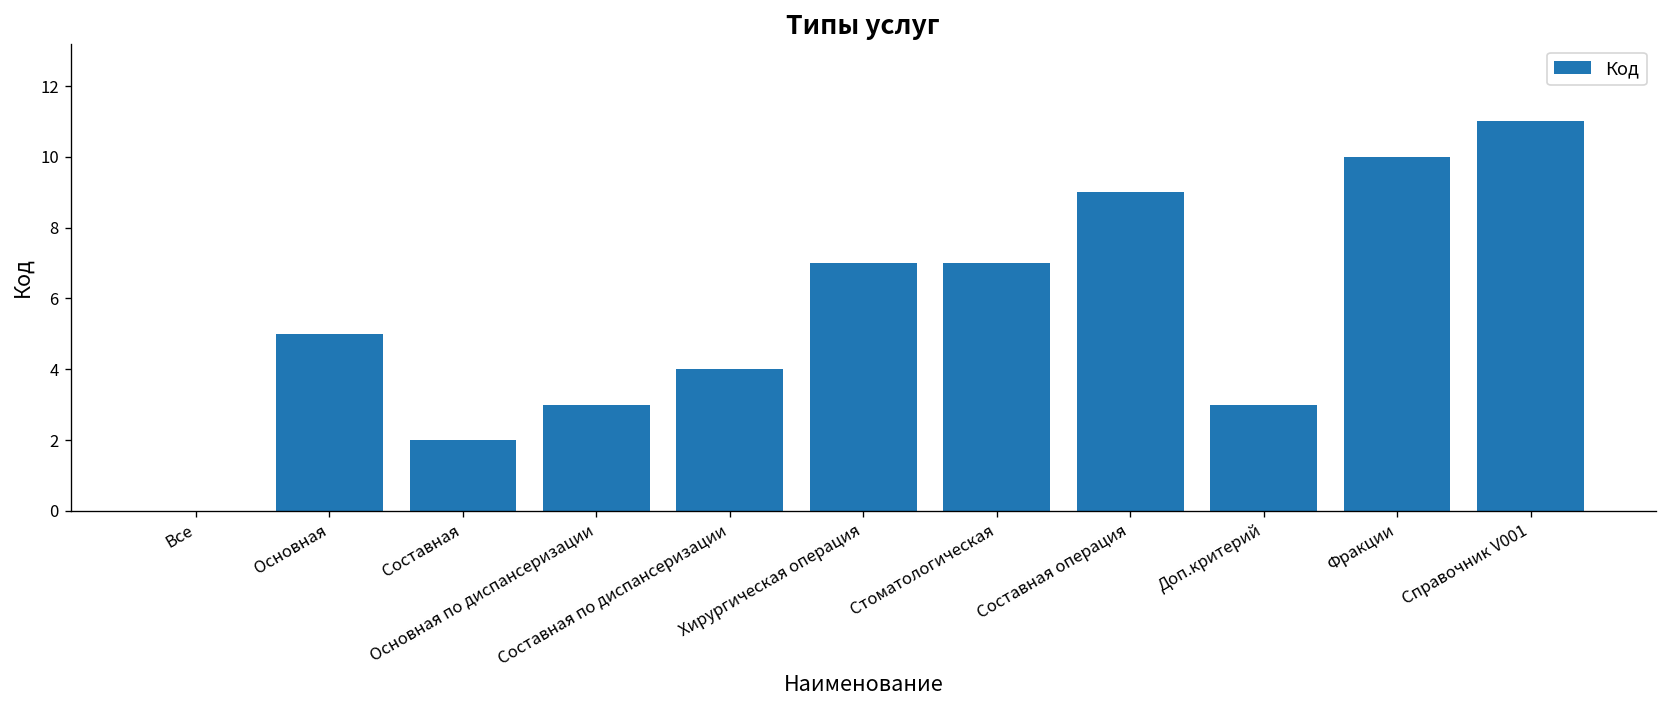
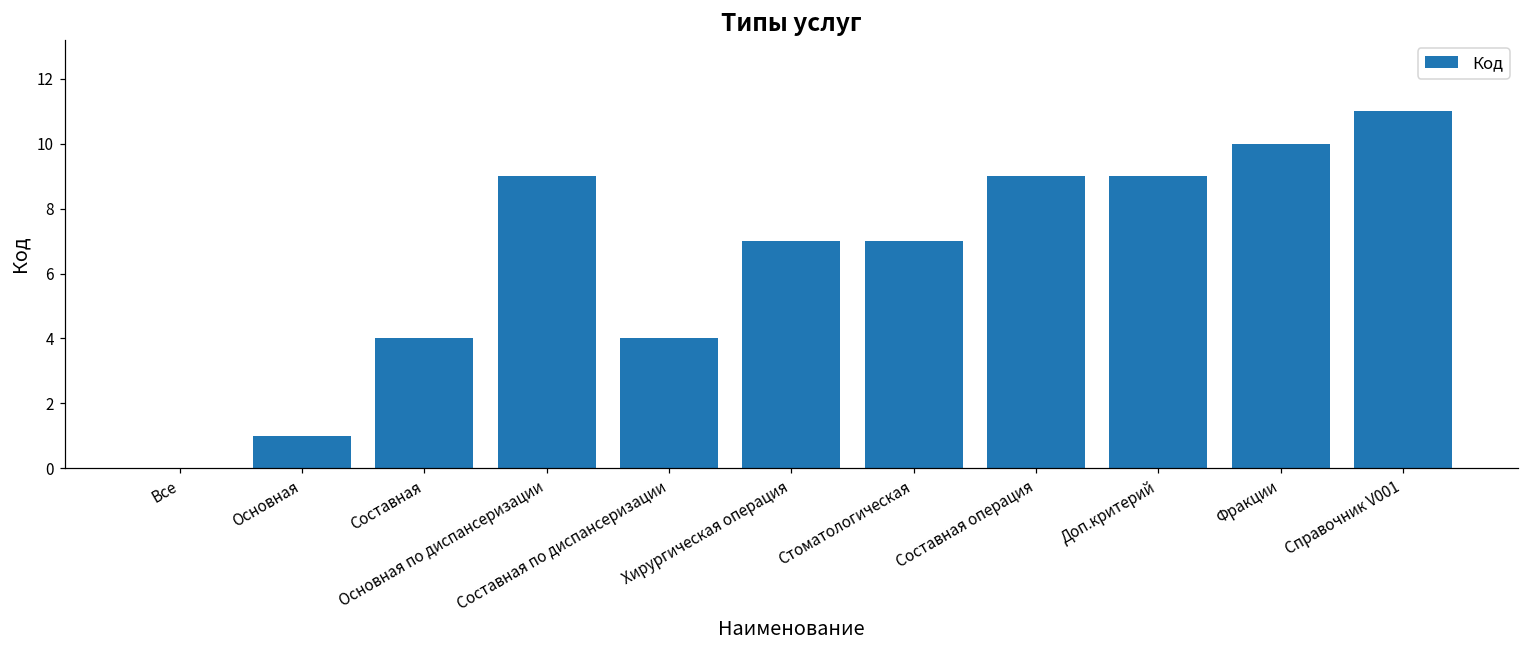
Основная: 5 -> 1
Составная: 2 -> 4
Основная по диспансеризации: 3 -> 9
Доп.критерий: 3 -> 9
